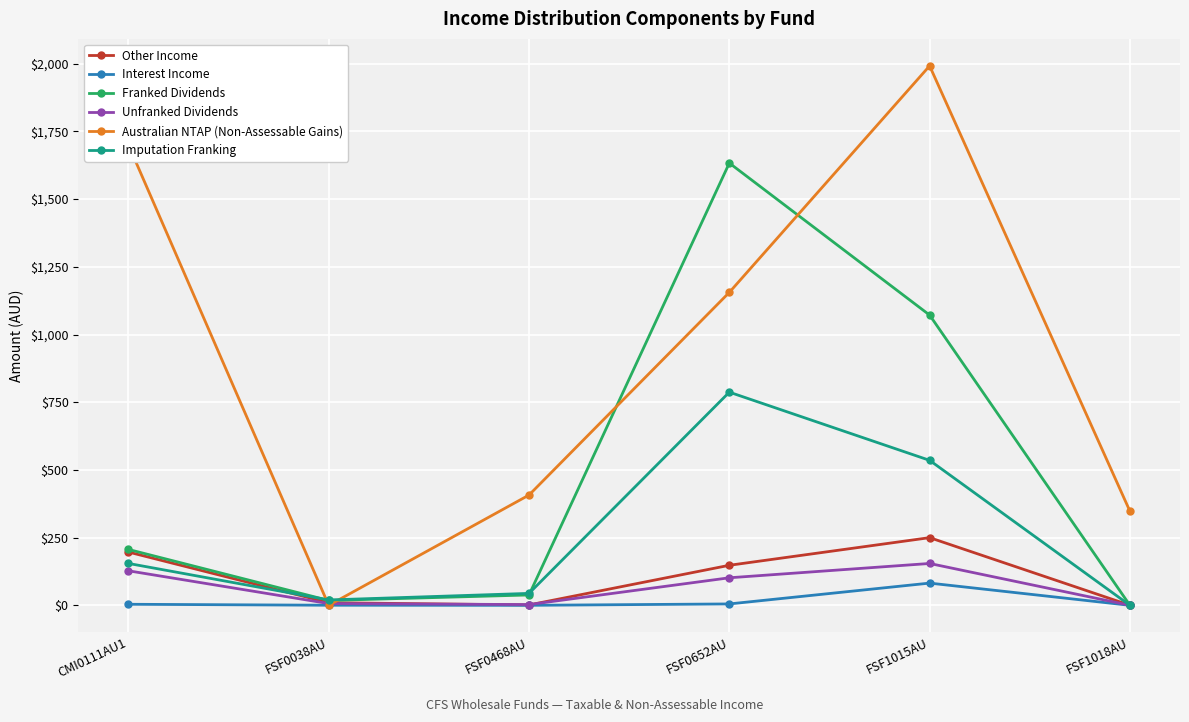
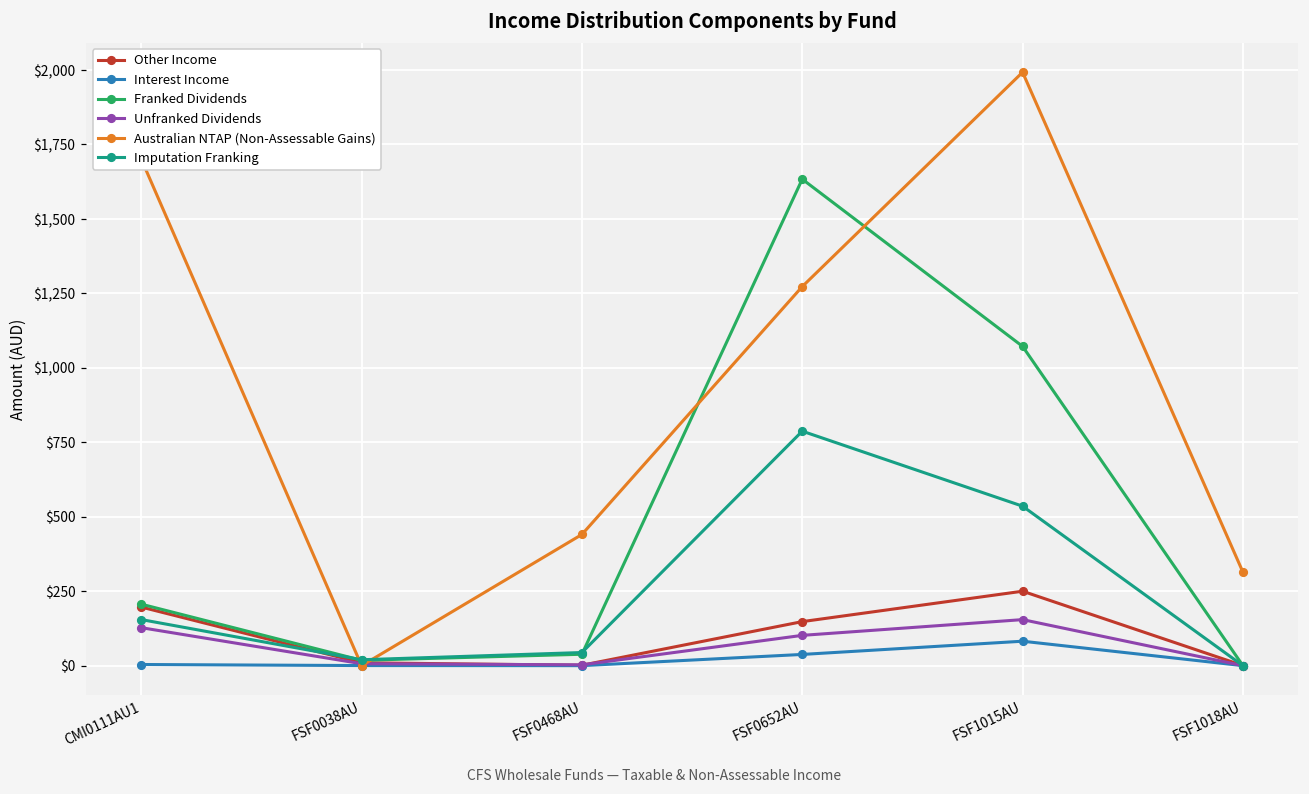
Australian NTAP (Non-Assessable Gains), FSF0468AU: $410 -> $440
Interest Income, FSF0652AU: $10 -> $40
Australian NTAP (Non-Assessable Gains), FSF0652AU: $1,160 -> $1,270
Australian NTAP (Non-Assessable Gains), FSF1018AU: $350 -> $310
